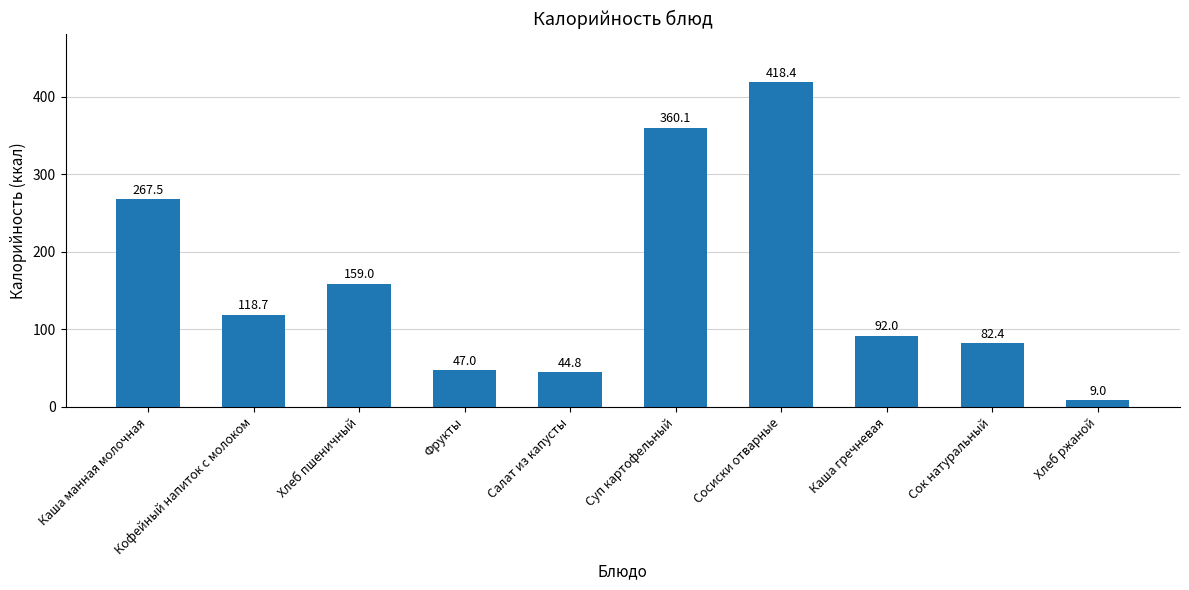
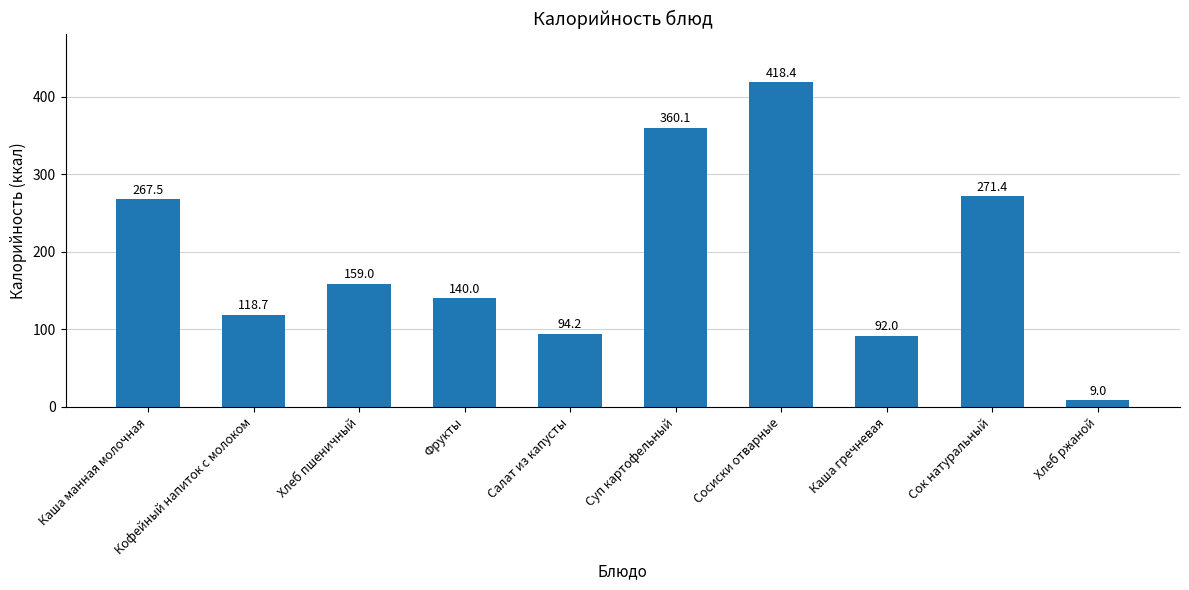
Фрукты: 47.0 -> 140.0
Салат из капусты: 44.8 -> 94.2
Сок натуральный: 82.4 -> 271.4
